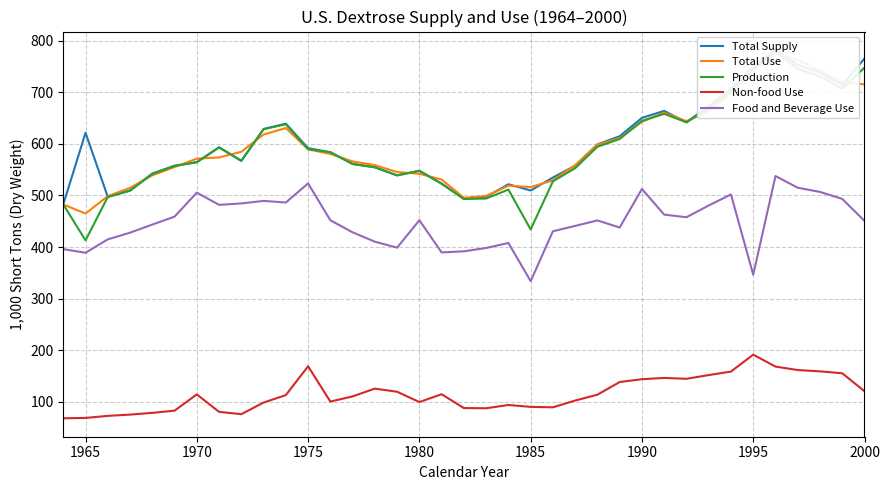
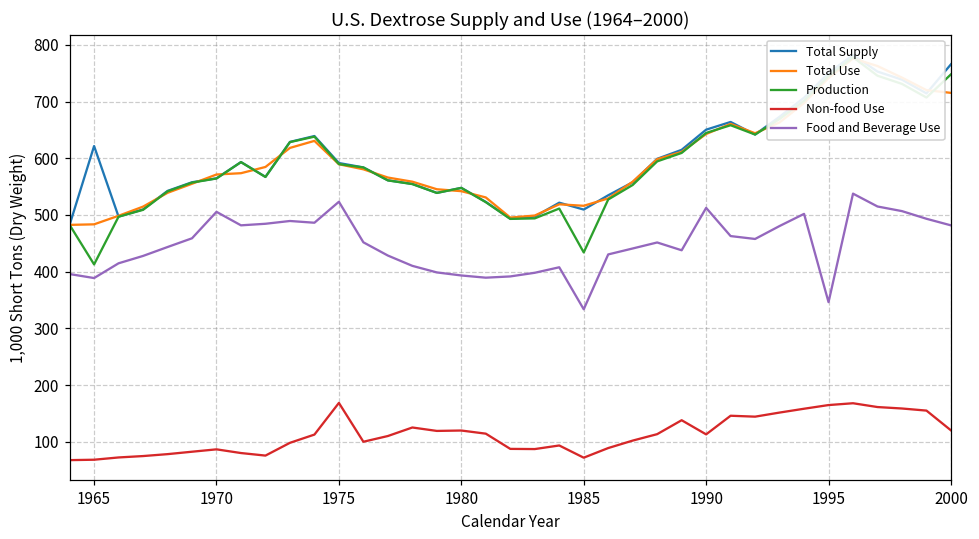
Total Use, 1965: 460 -> 480
Non-food Use, 1970: 110 -> 90
Non-food Use, 1980: 100 -> 120
Food and Beverage Use, 1980: 450 -> 390
Non-food Use, 1985: 90 -> 70
Non-food Use, 1990: 140 -> 110
Non-food Use, 1995: 190 -> 160
Food and Beverage Use, 2000: 450 -> 480
